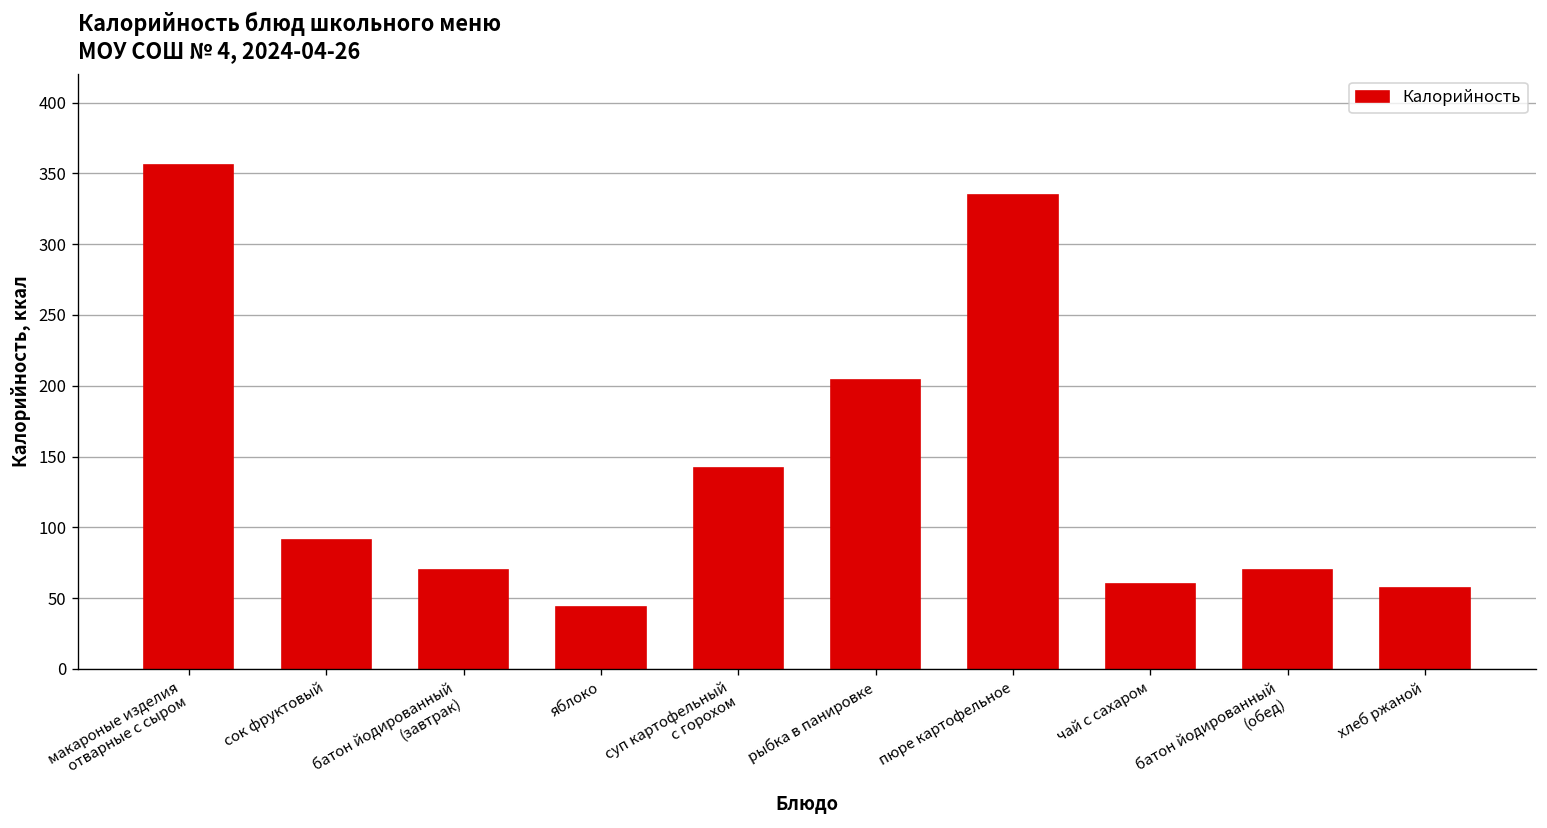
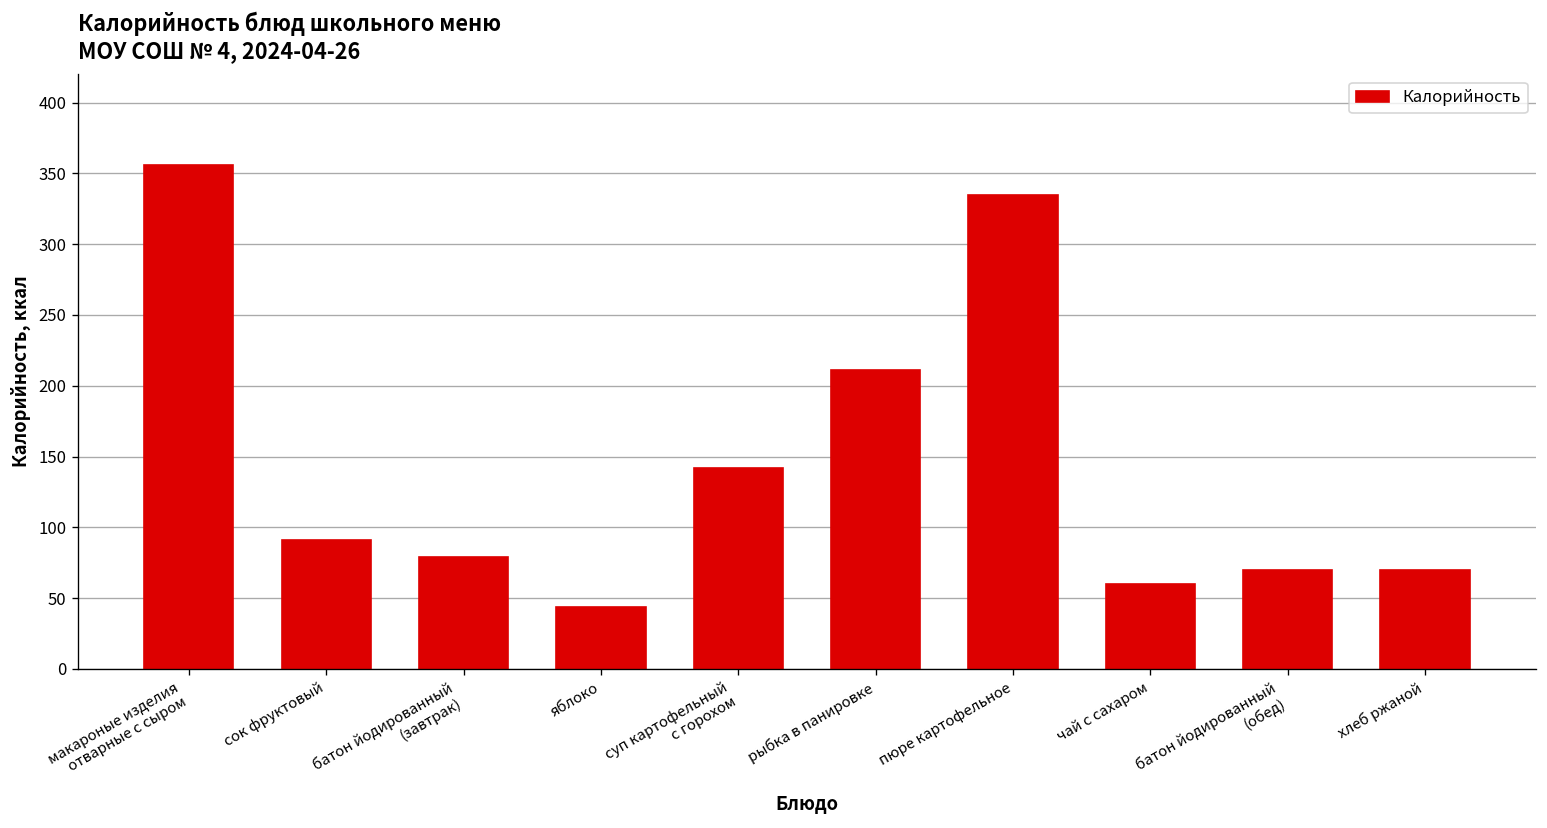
батон йодированный (завтрак): 70 -> 79
рыбка в панировке: 204 -> 211
хлеб ржаной: 57 -> 70
